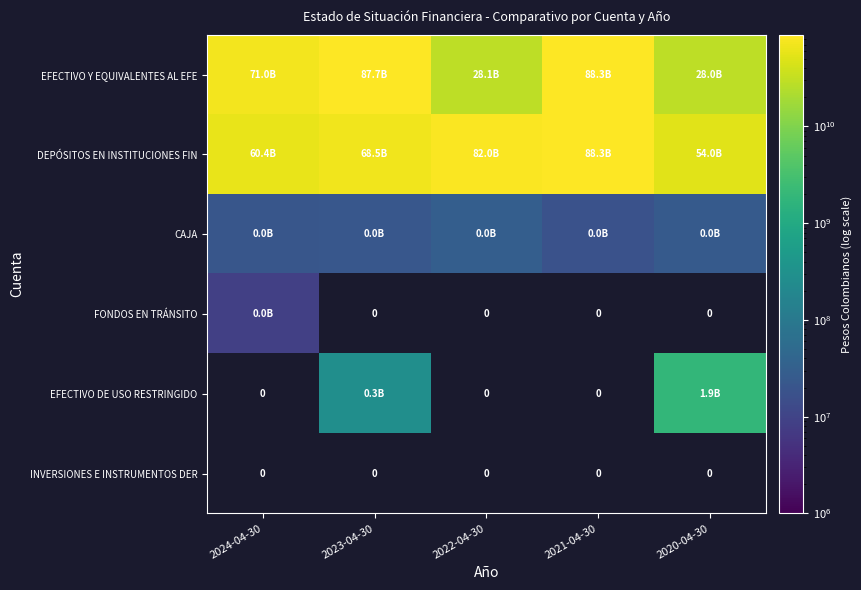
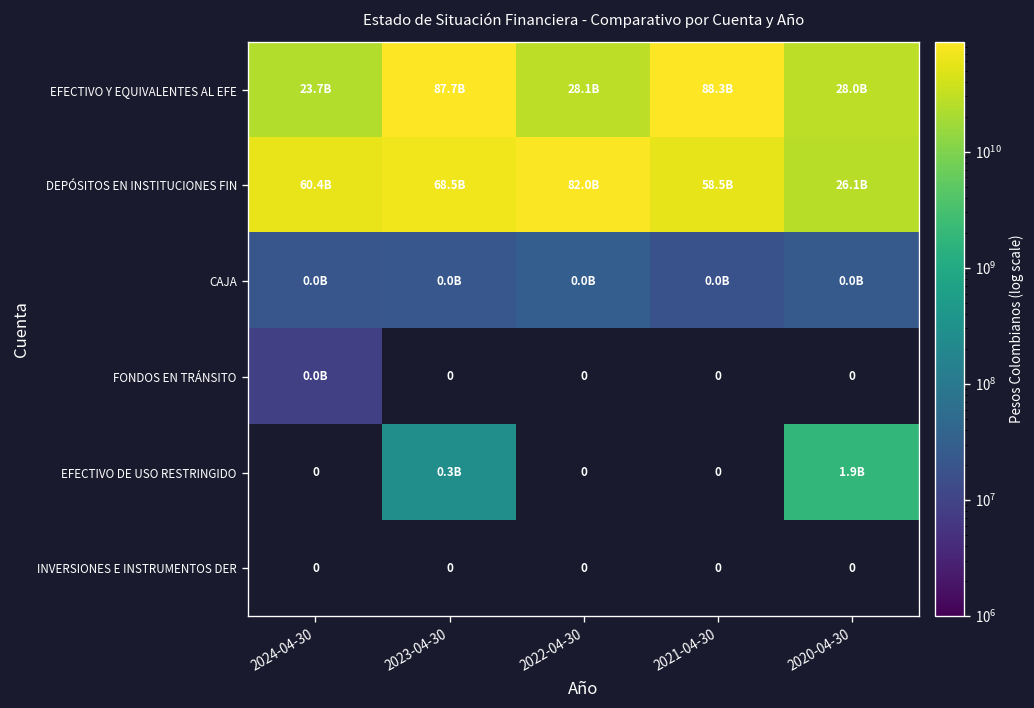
EFECTIVO Y EQUIVALENTES AL EFE, 2024-04-30: 71.0B -> 23.7B
DEPÓSITOS EN INSTITUCIONES FIN, 2021-04-30: 88.3B -> 58.5B
DEPÓSITOS EN INSTITUCIONES FIN, 2020-04-30: 54.0B -> 26.1B
